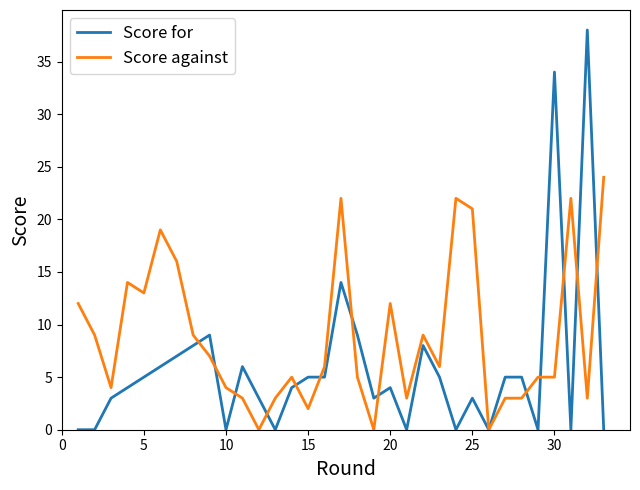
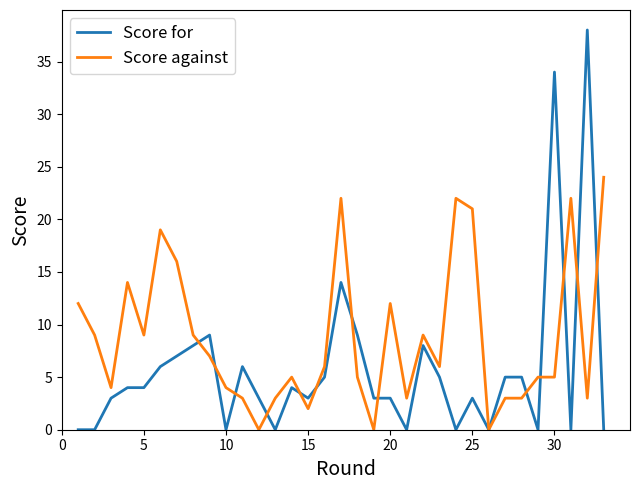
Score for, 5: 5 -> 4
Score against, 5: 13 -> 9
Score for, 15: 5 -> 3
Score for, 20: 4 -> 3
